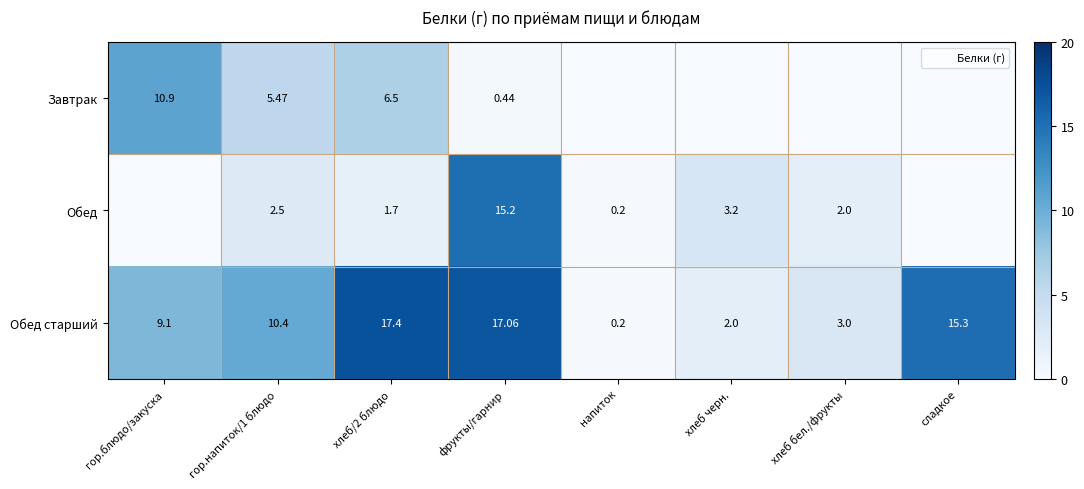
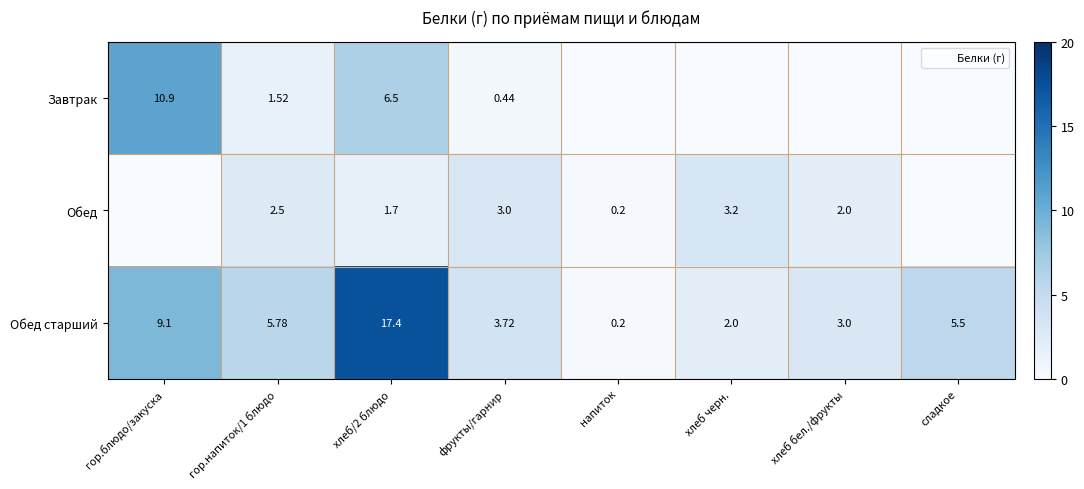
Завтрак, гор.напиток/1 блюдо: 5.47 -> 1.52
Обед, фрукты/гарнир: 15.2 -> 3.0
Обед старший, гор.напиток/1 блюдо: 10.4 -> 5.78
Обед старший, фрукты/гарнир: 17.06 -> 3.72
Обед старший, сладкое: 15.3 -> 5.5
